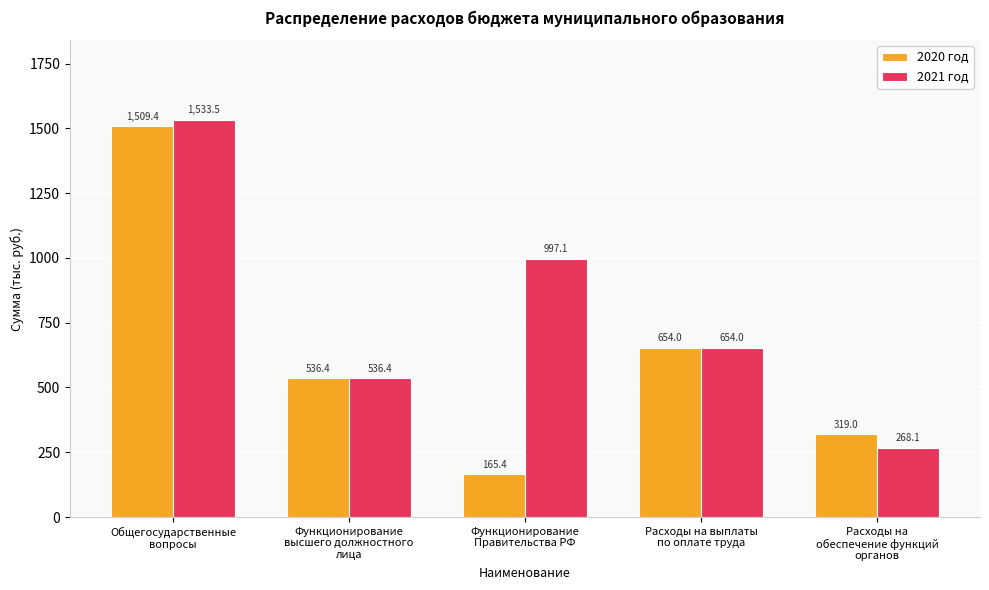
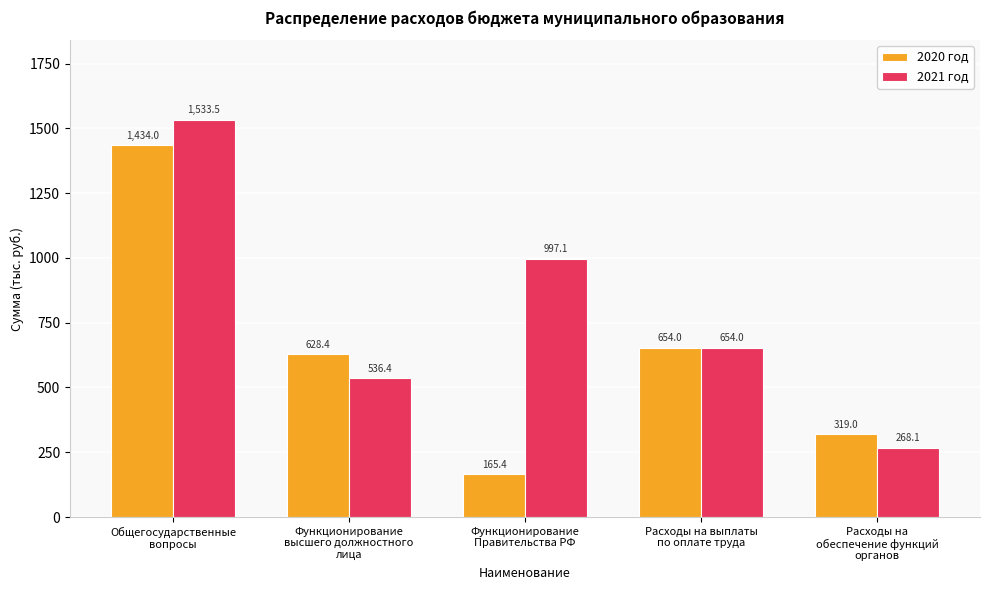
2020 год, Общегосударственные вопросы: 1,509.4 -> 1,434.0
2020 год, Функционирование высшего должностного лица: 536.4 -> 628.4
